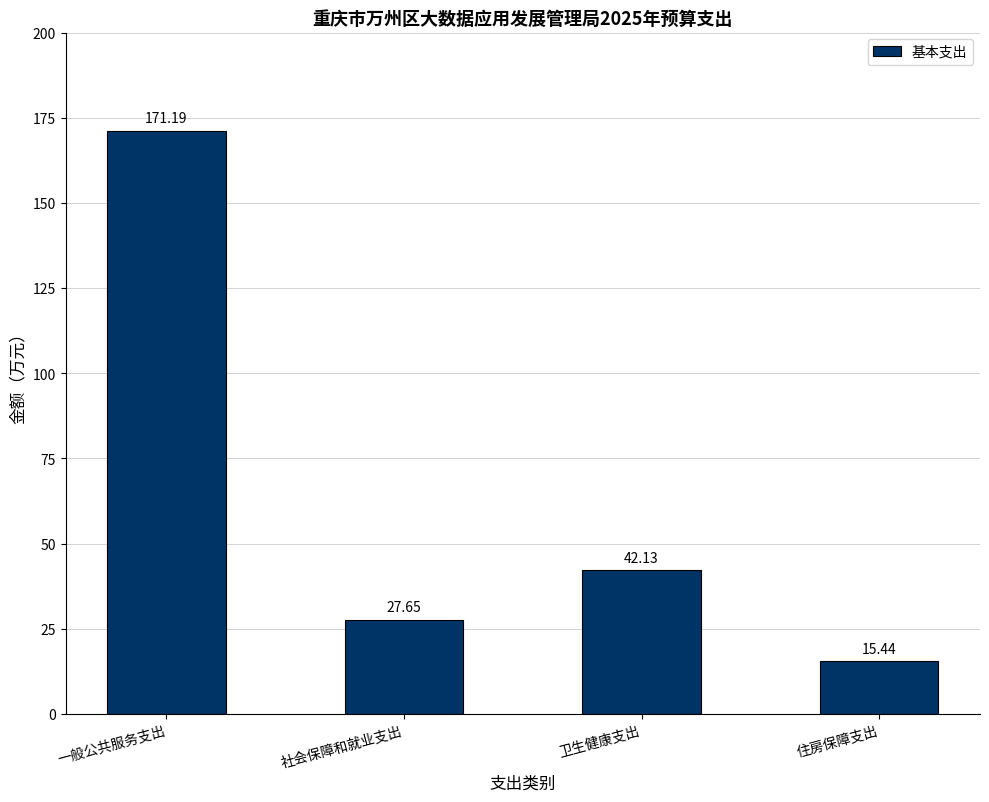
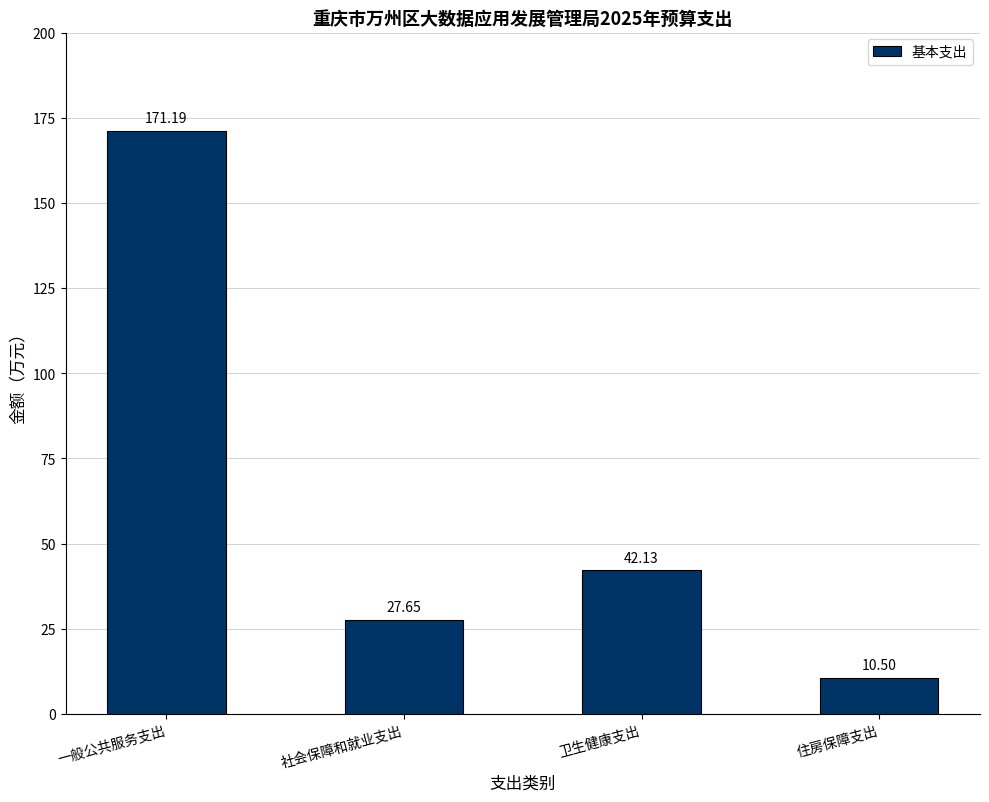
住房保障支出: 15.44 -> 10.50
